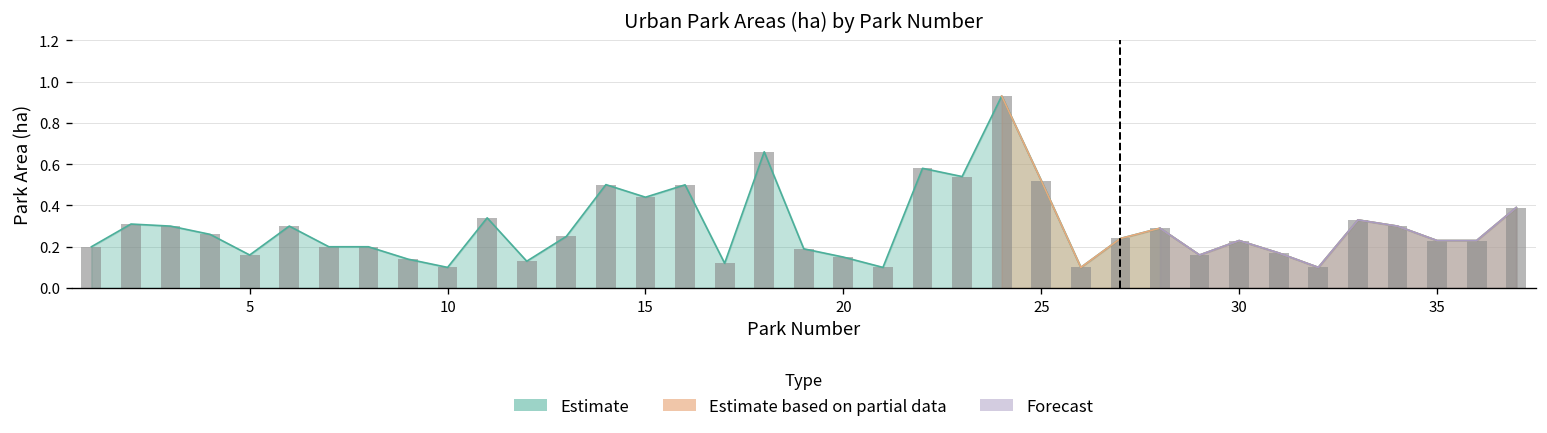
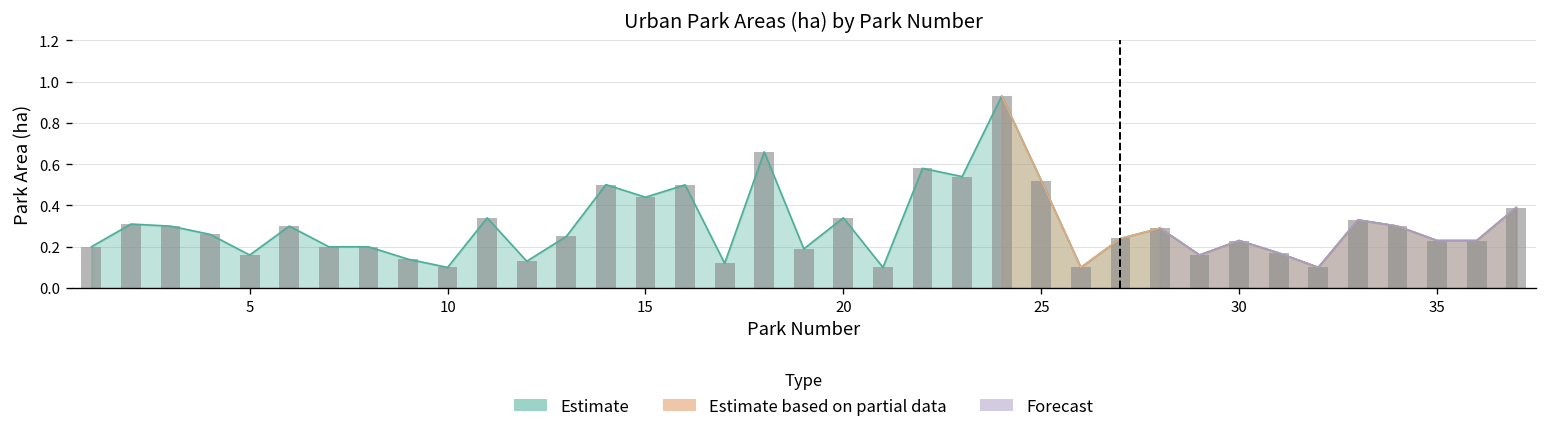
Estimate, 20: 0.15 -> 0.34
